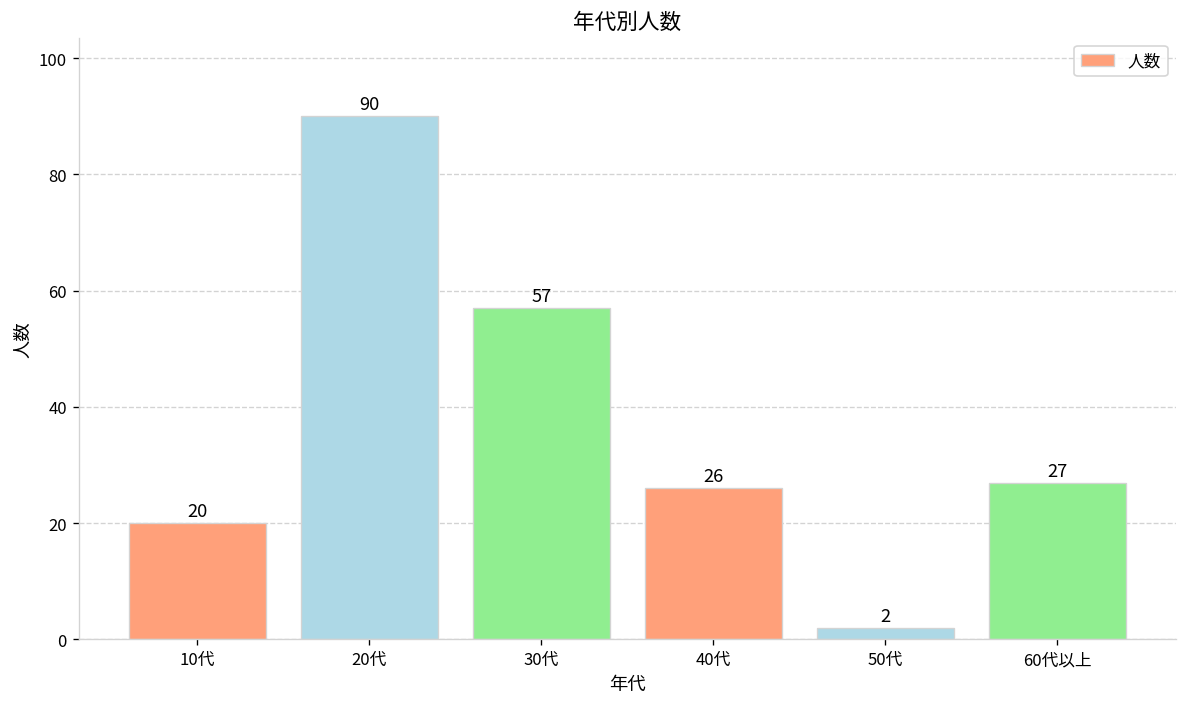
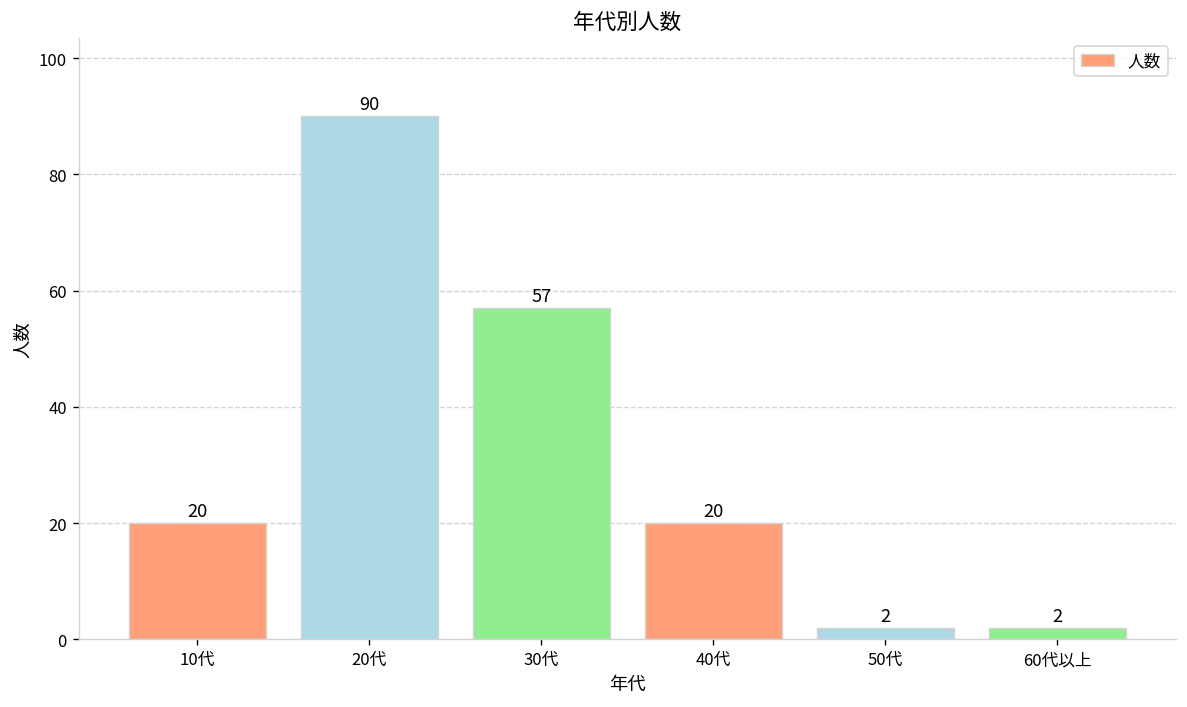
40代: 26 -> 20
60代以上: 27 -> 2
